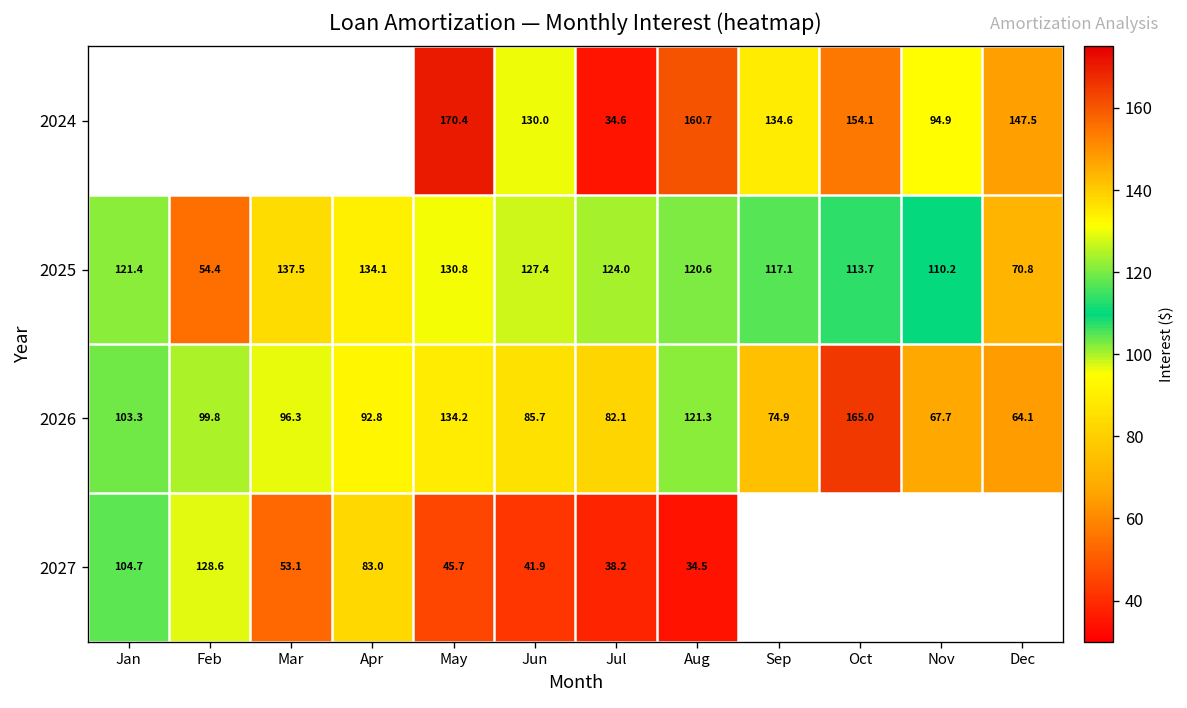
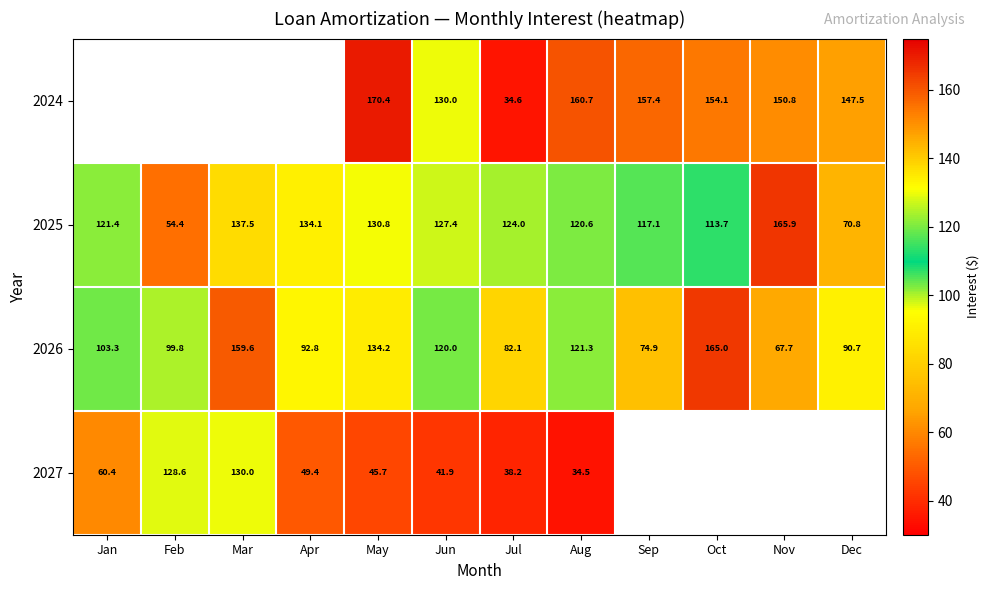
2024, Sep: 134.6 -> 157.4
2024, Nov: 94.9 -> 150.8
2025, Nov: 110.2 -> 165.9
2026, Mar: 96.3 -> 159.6
2026, Jun: 85.7 -> 120.0
2026, Dec: 64.1 -> 90.7
2027, Jan: 104.7 -> 60.4
2027, Mar: 53.1 -> 130.0
2027, Apr: 83.0 -> 49.4
